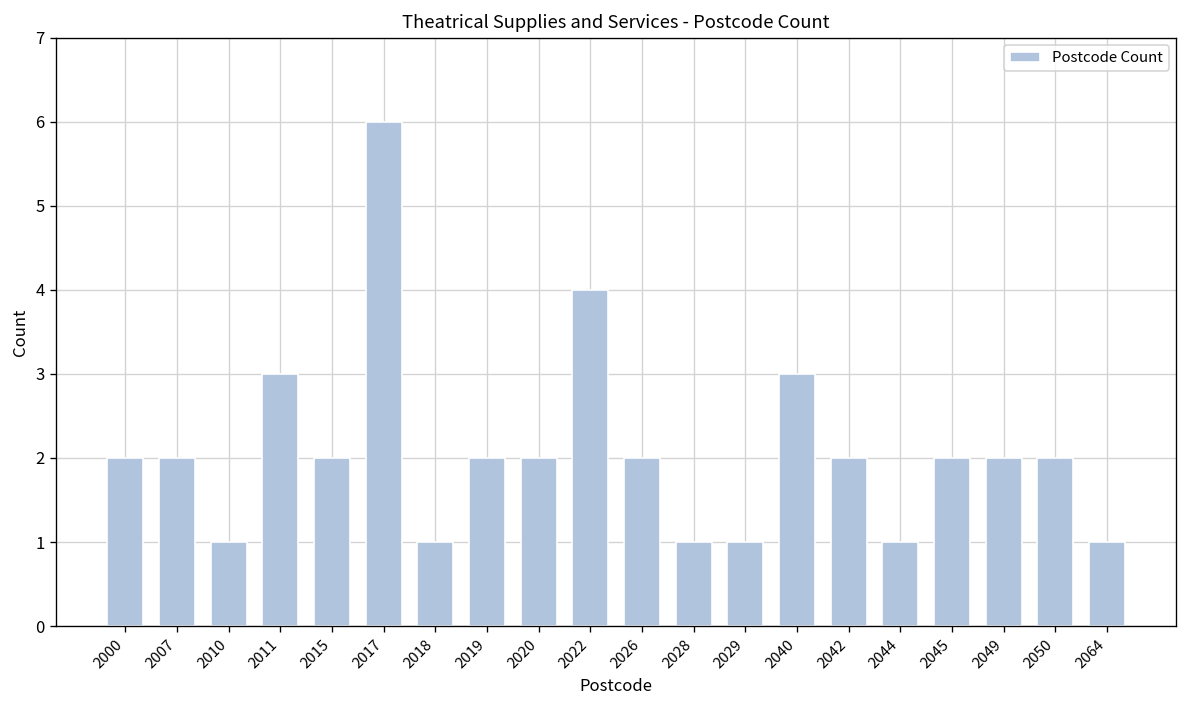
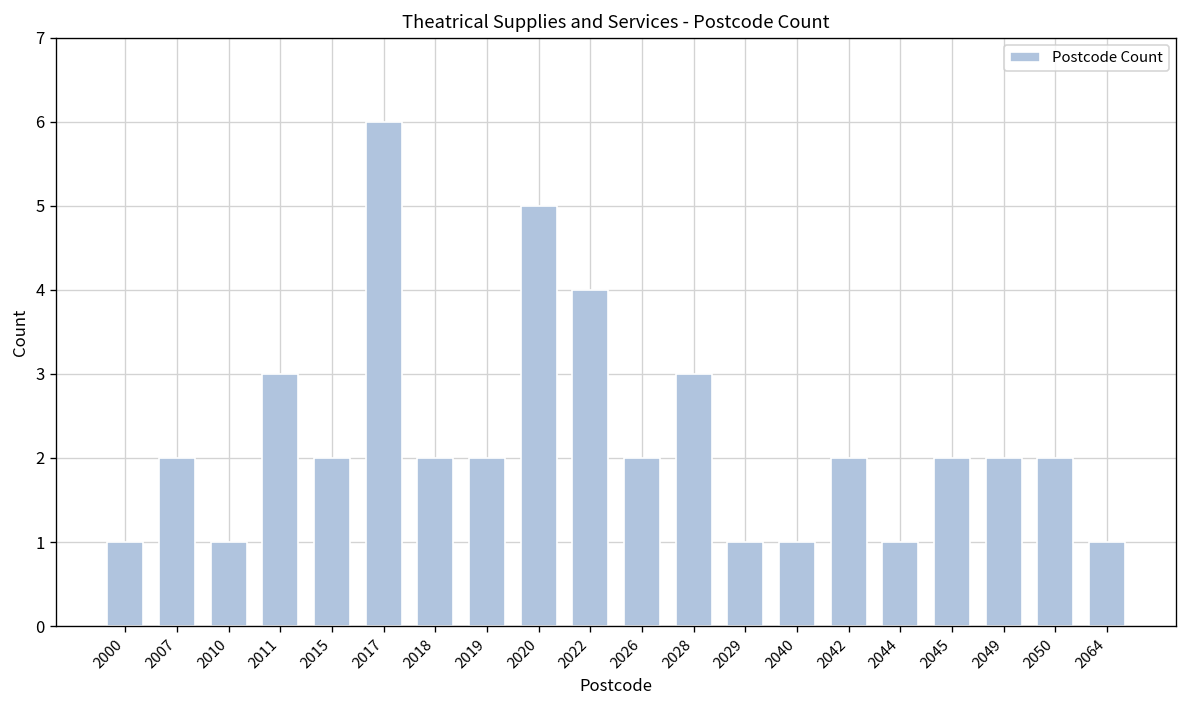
2000: 2 -> 1
2018: 1 -> 2
2020: 2 -> 5
2028: 1 -> 3
2040: 3 -> 1
